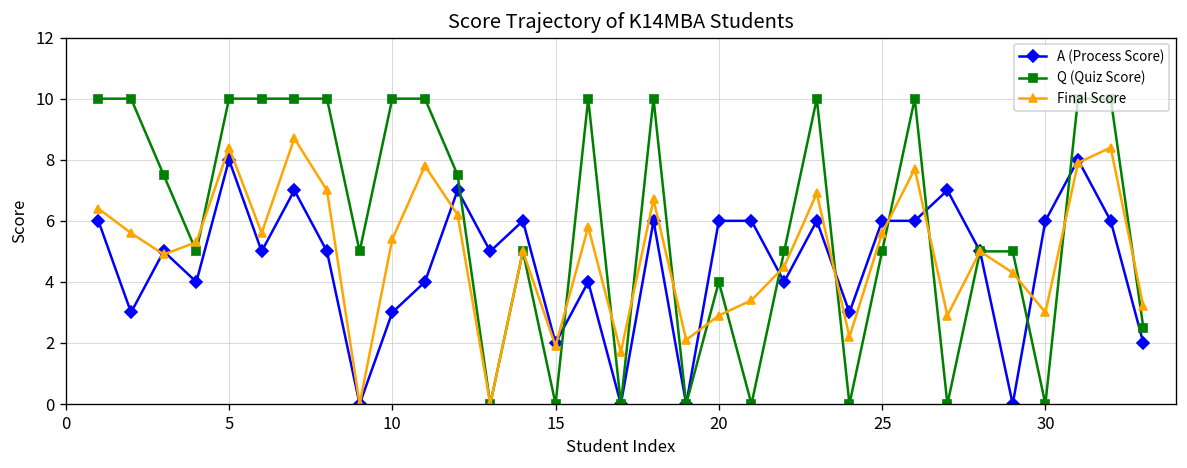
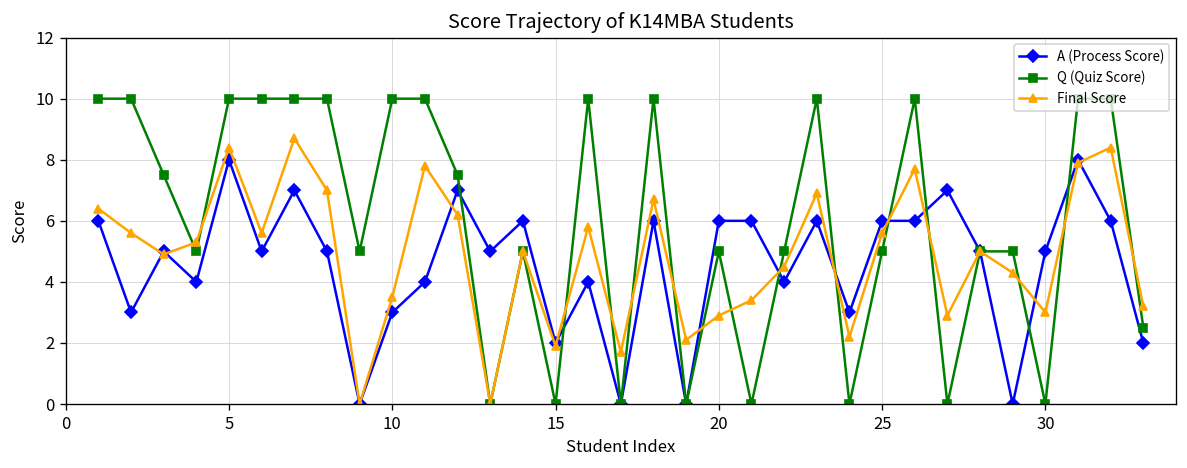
Final Score, 10: 5.4 -> 3.5
Q (Quiz Score), 20: 4 -> 5
A (Process Score), 30: 6 -> 5
